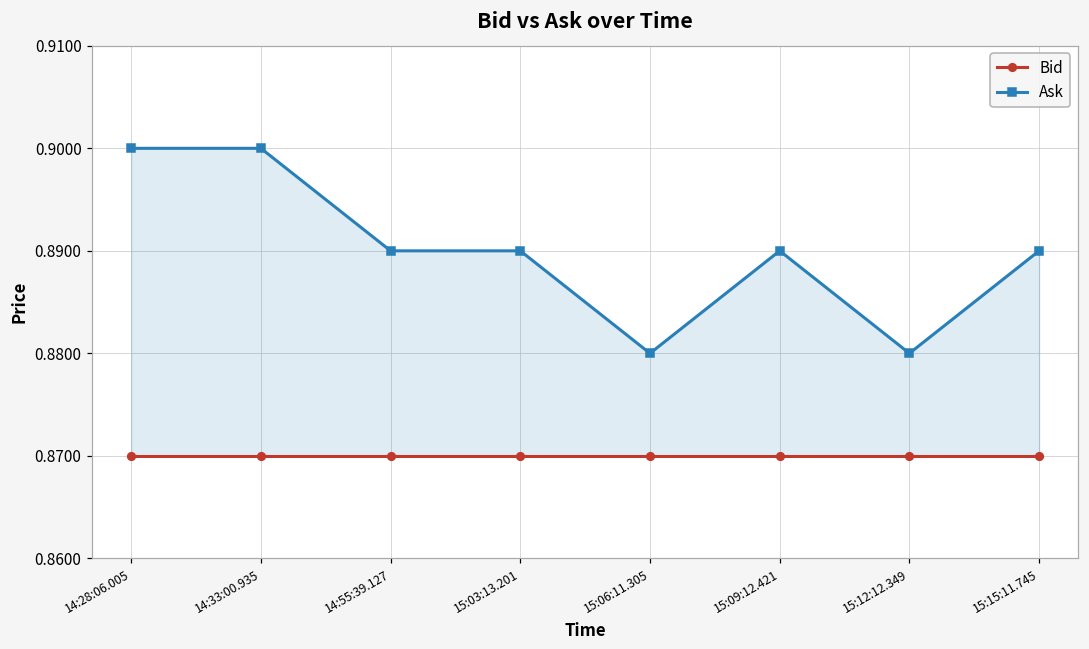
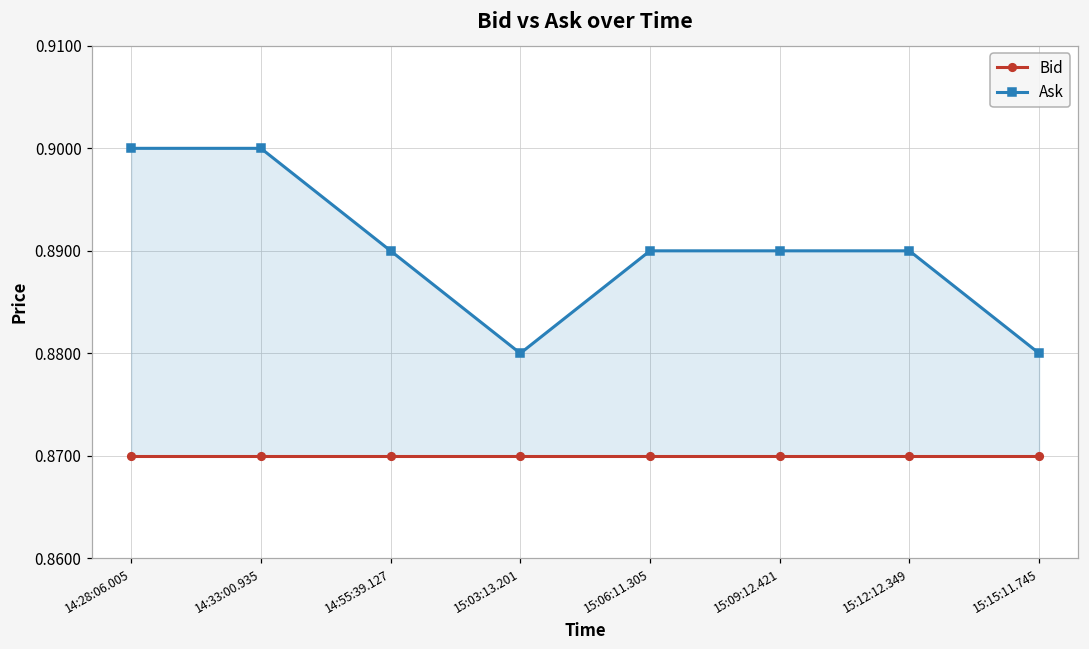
Ask, 15:03:13.201: 0.89 -> 0.88
Ask, 15:06:11.305: 0.88 -> 0.89
Ask, 15:12:12.349: 0.88 -> 0.89
Ask, 15:15:11.745: 0.89 -> 0.88
